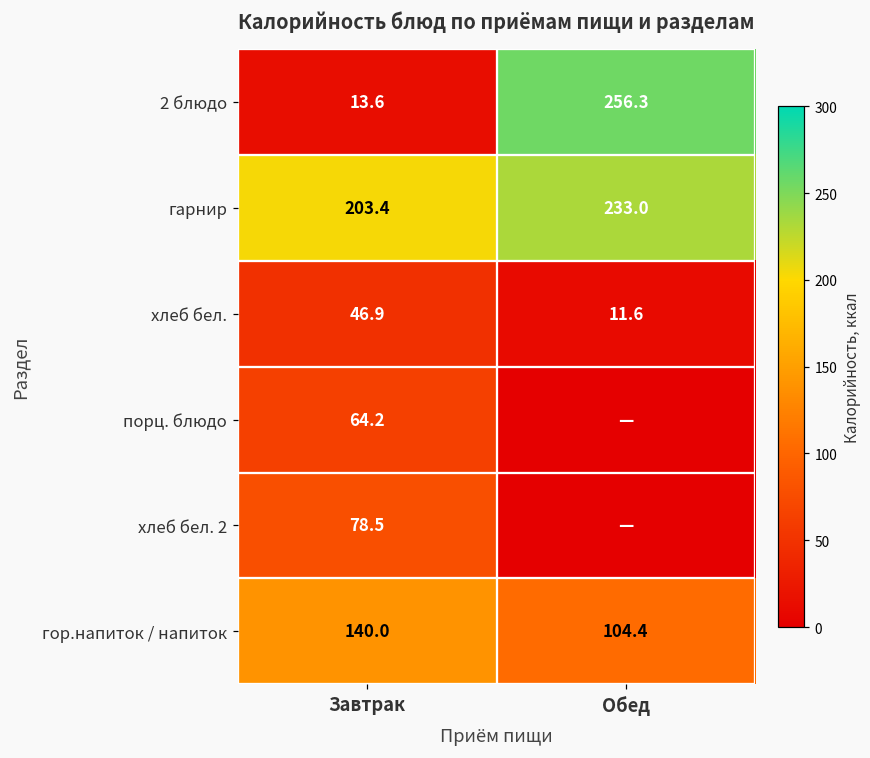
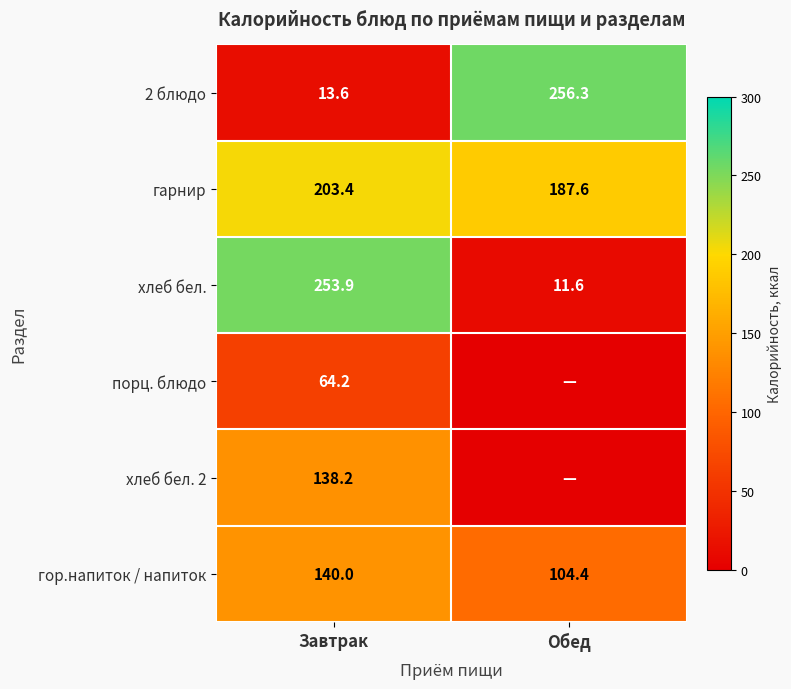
гарнир, Обед: 233.0 -> 187.6
хлеб бел., Завтрак: 46.9 -> 253.9
хлеб бел. 2, Завтрак: 78.5 -> 138.2
